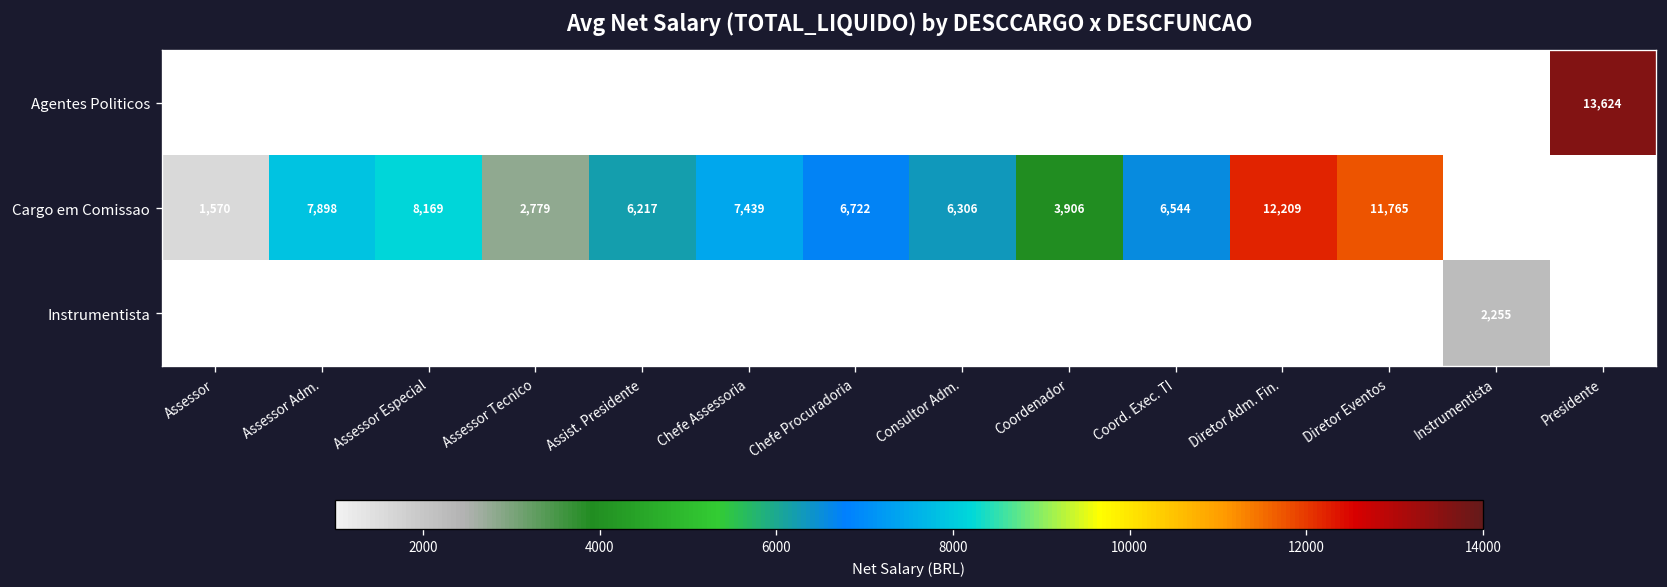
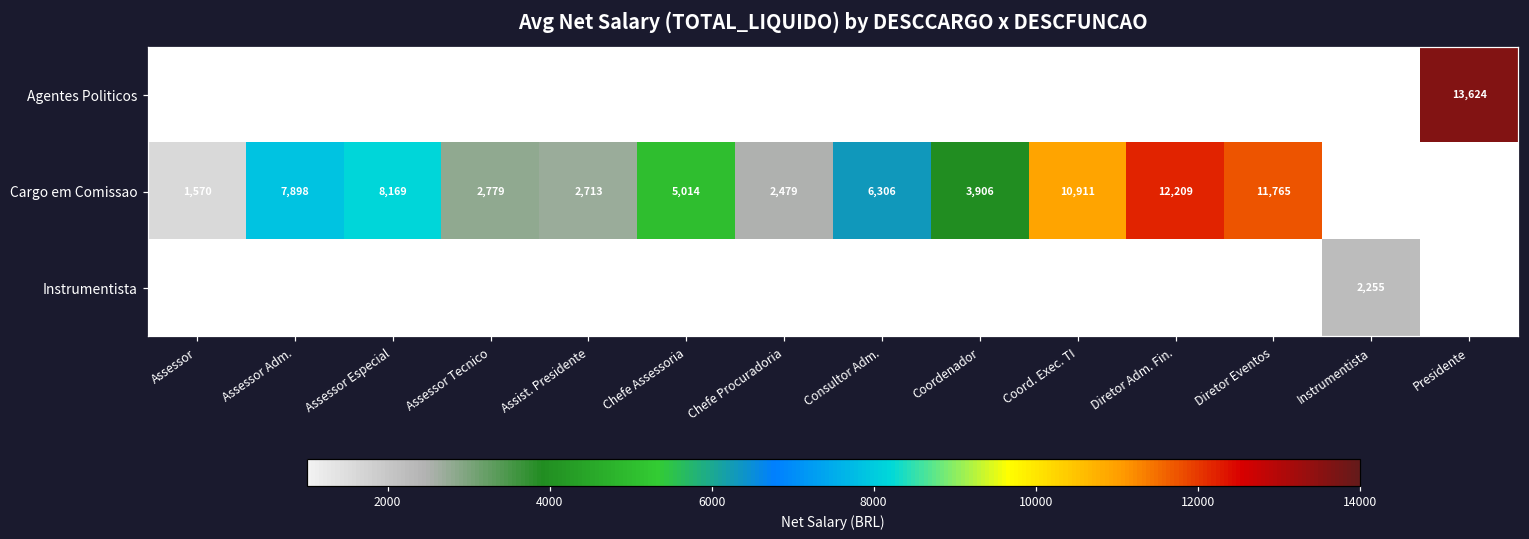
Cargo em Comissao, Assist. Presidente: 6,217 -> 2,713
Cargo em Comissao, Chefe Assessoria: 7,439 -> 5,014
Cargo em Comissao, Chefe Procuradoria: 6,722 -> 2,479
Cargo em Comissao, Coord. Exec. TI: 6,544 -> 10,911
